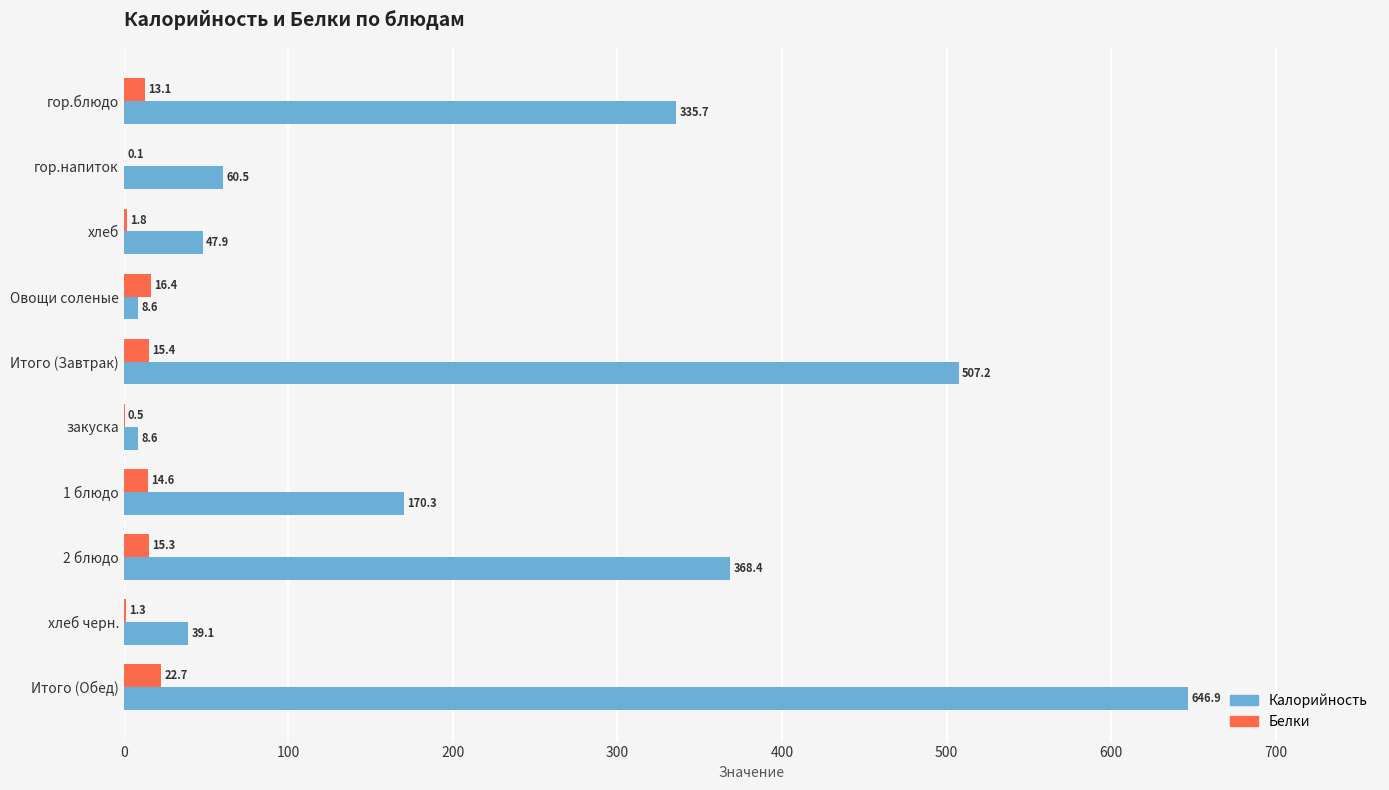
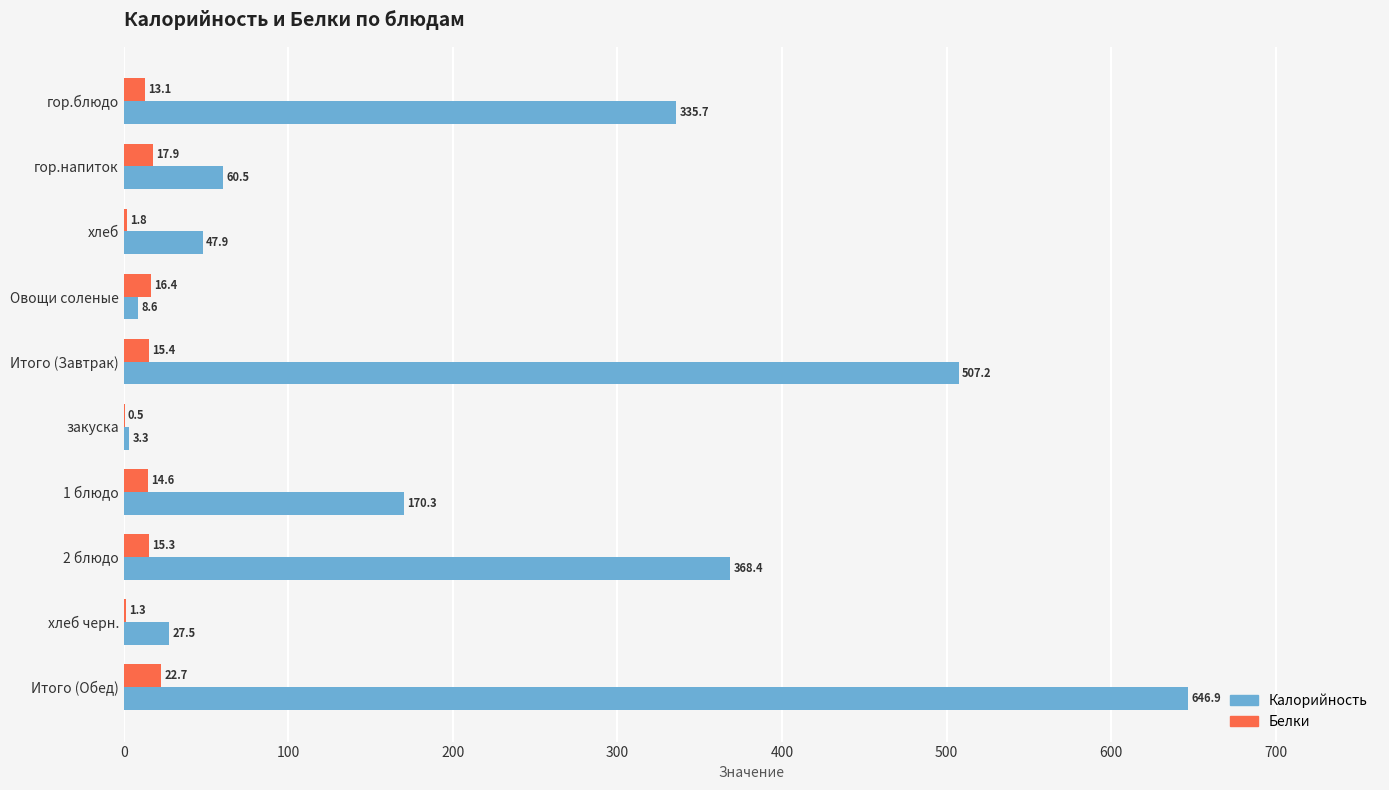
Белки, гор.напиток: 0.1 -> 17.9
Калорийность, закуска: 8.6 -> 3.3
Калорийность, хлеб черн.: 39.1 -> 27.5
